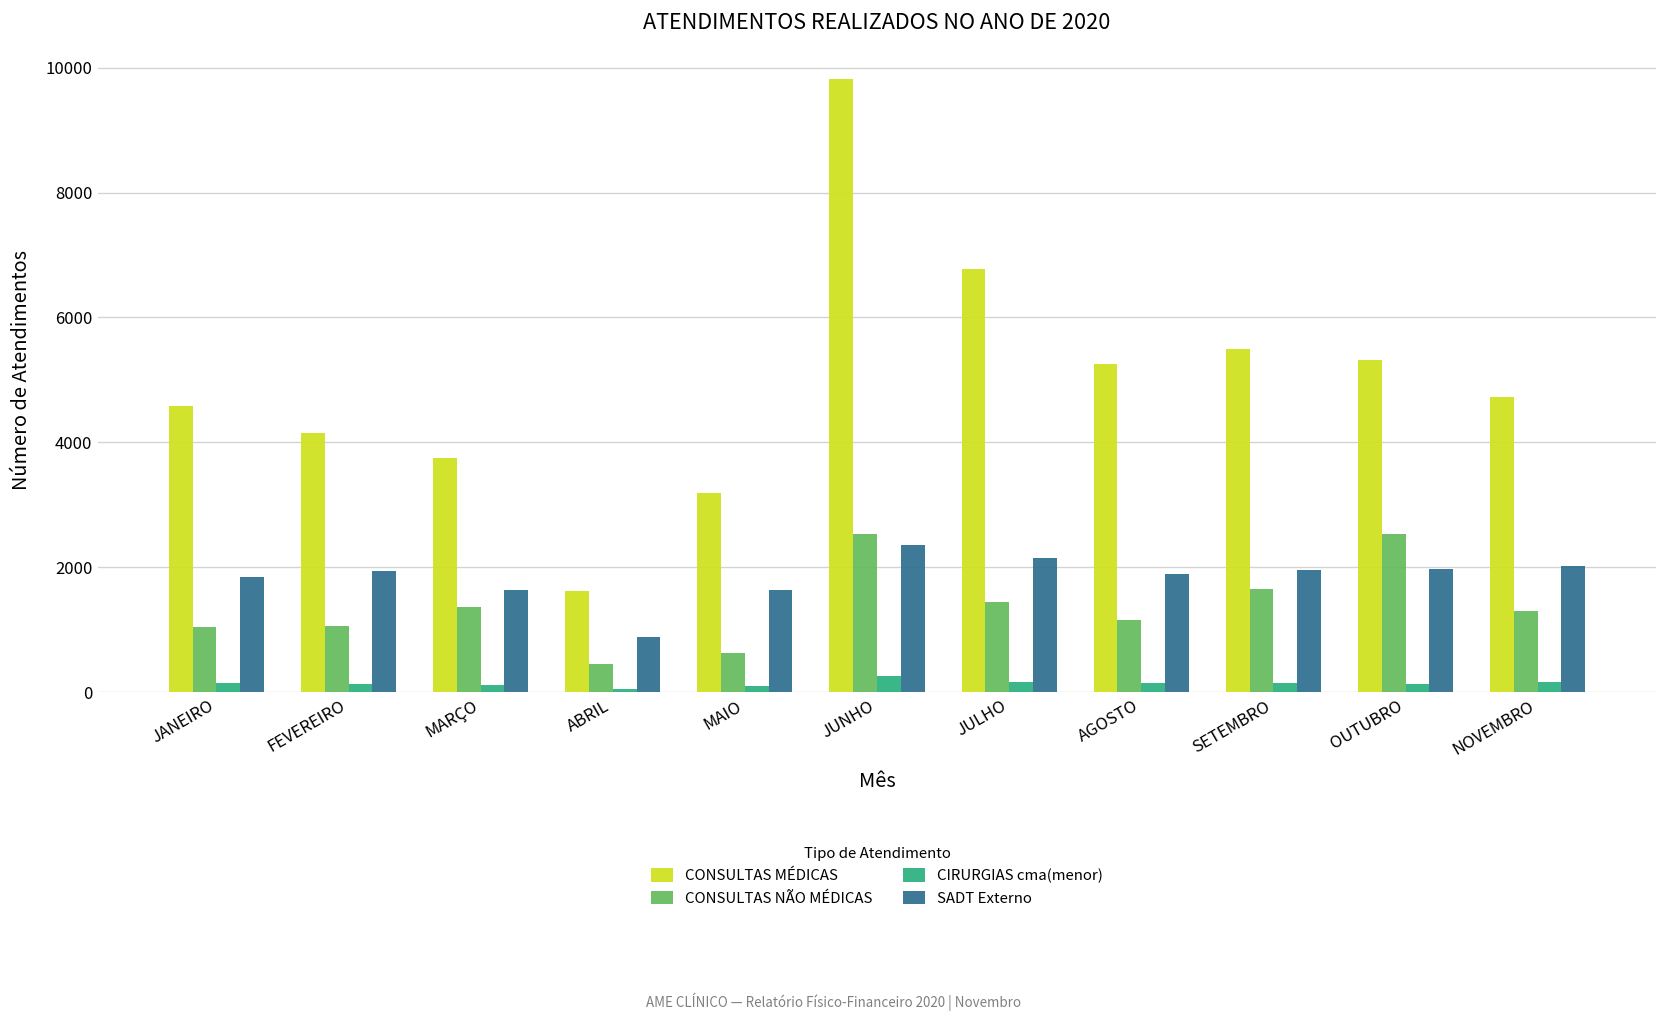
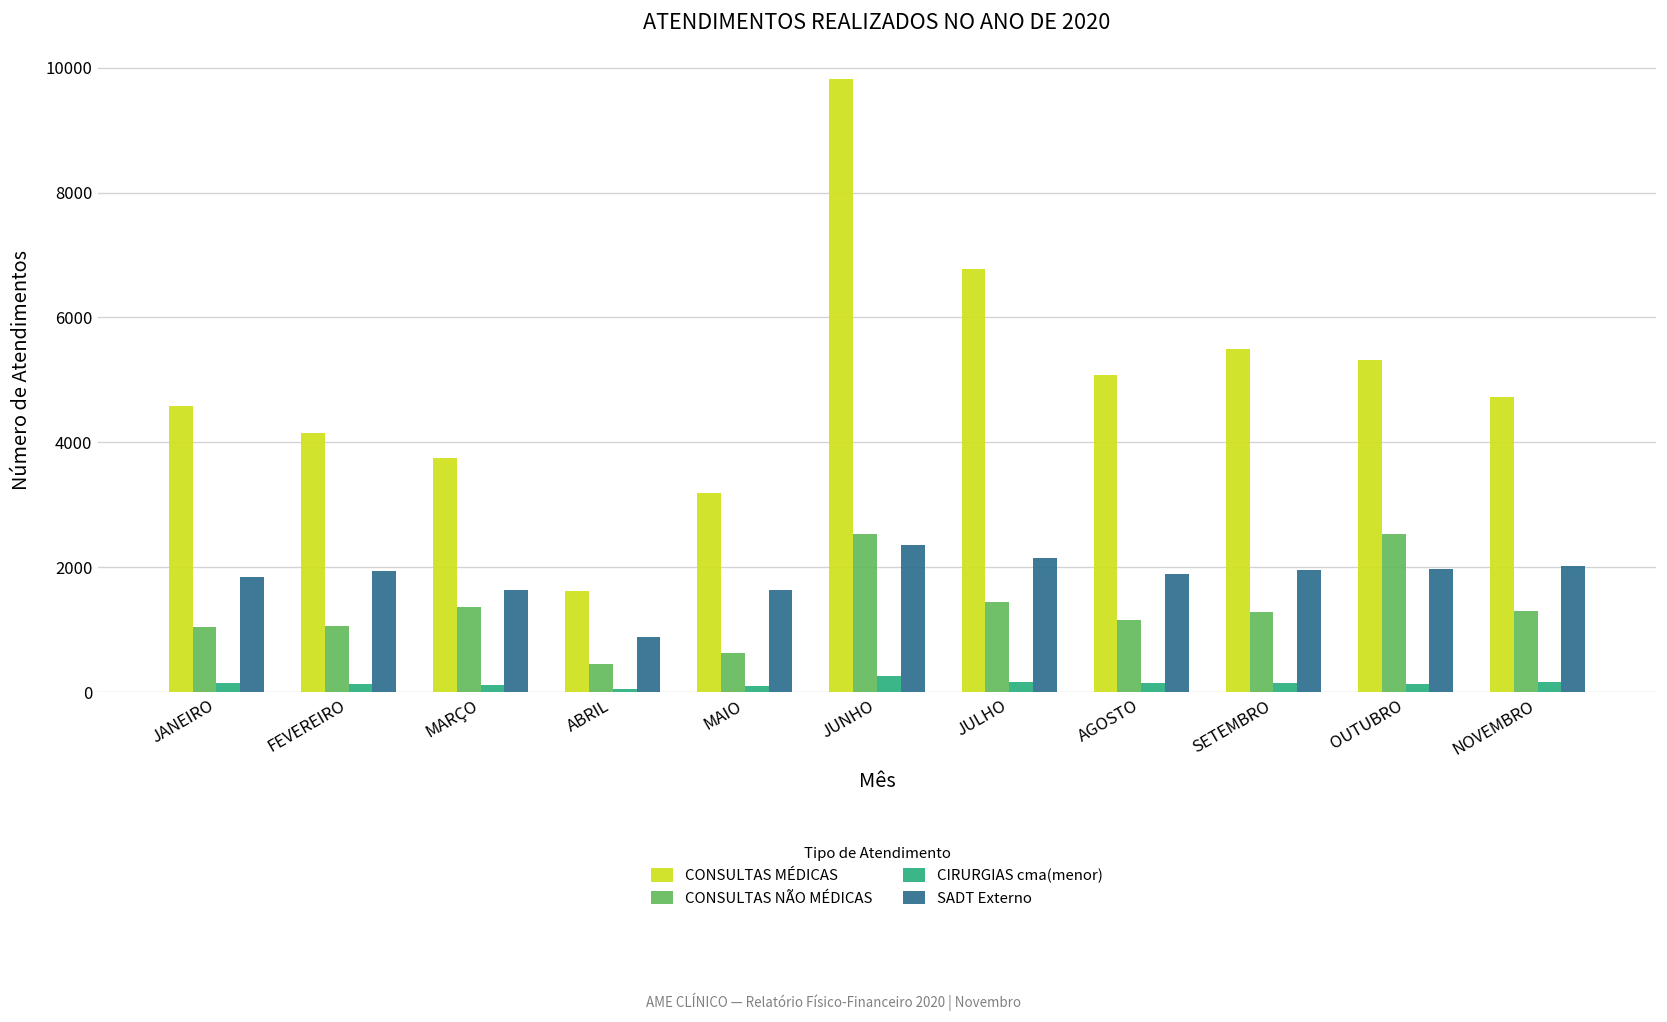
CONSULTAS MÉDICAS, AGOSTO: 5200 -> 5100
CONSULTAS NÃO MÉDICAS, SETEMBRO: 1700 -> 1300
